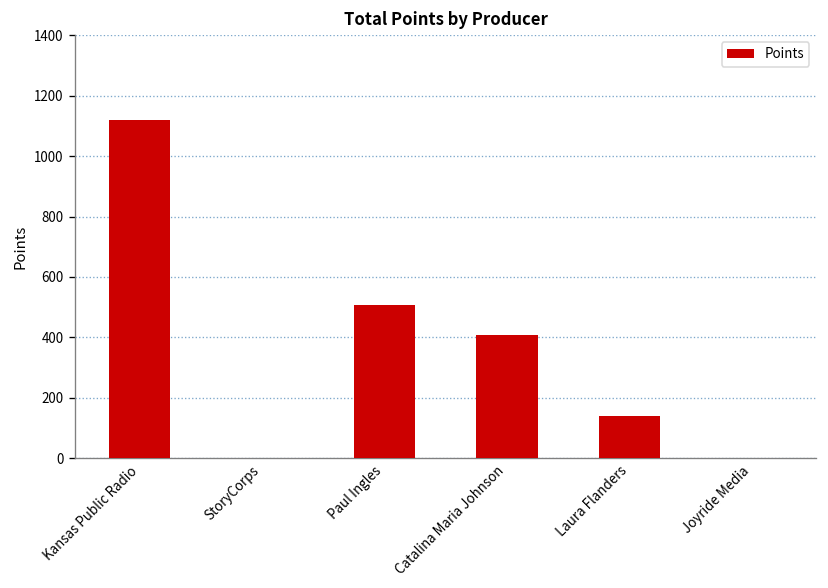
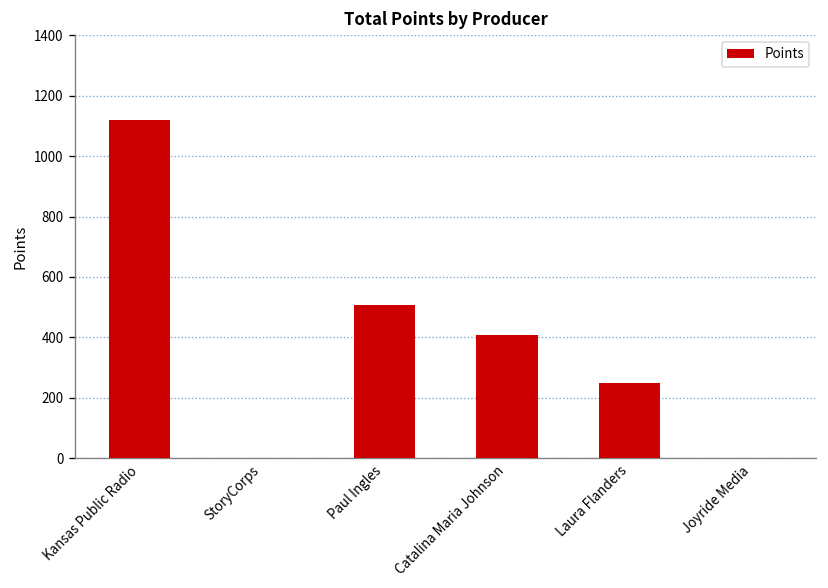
Laura Flanders: 140 -> 250
